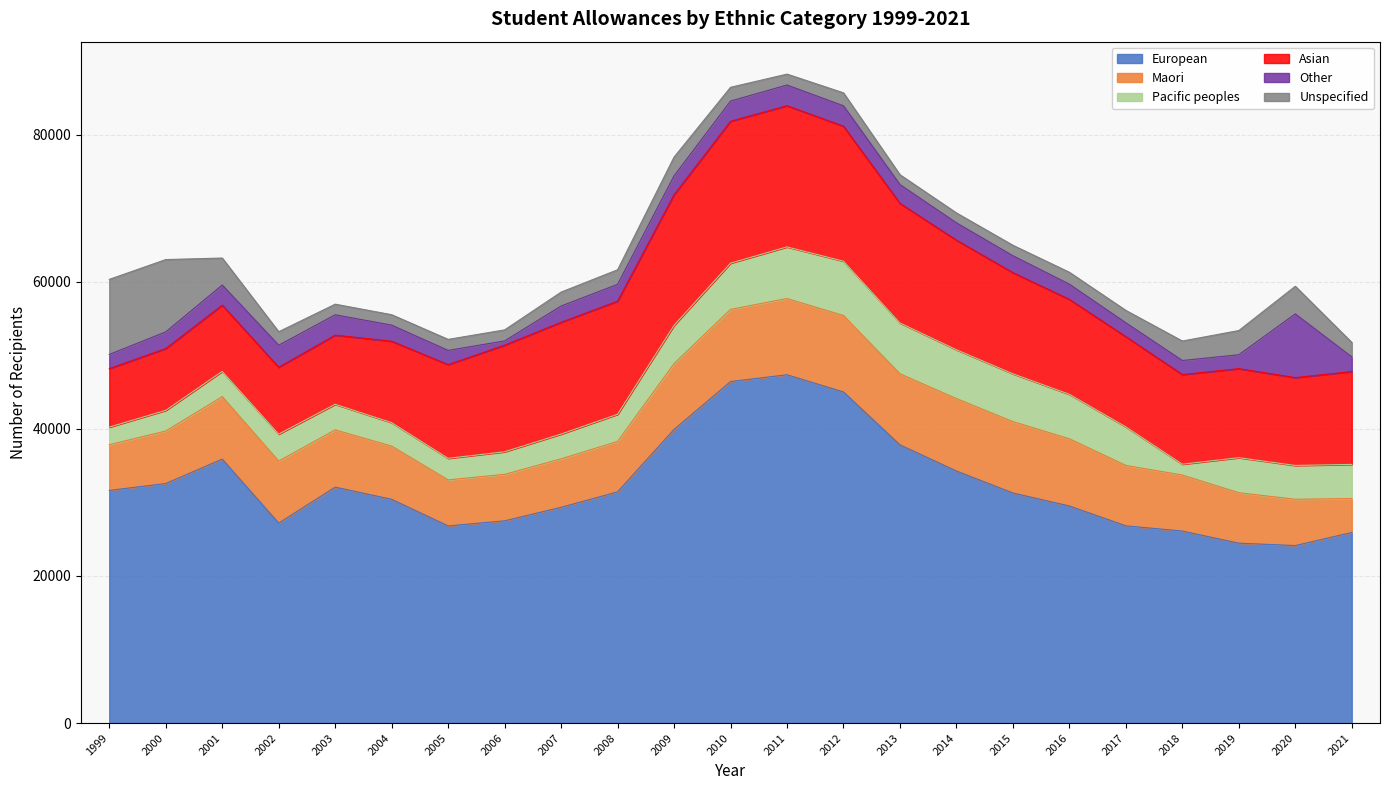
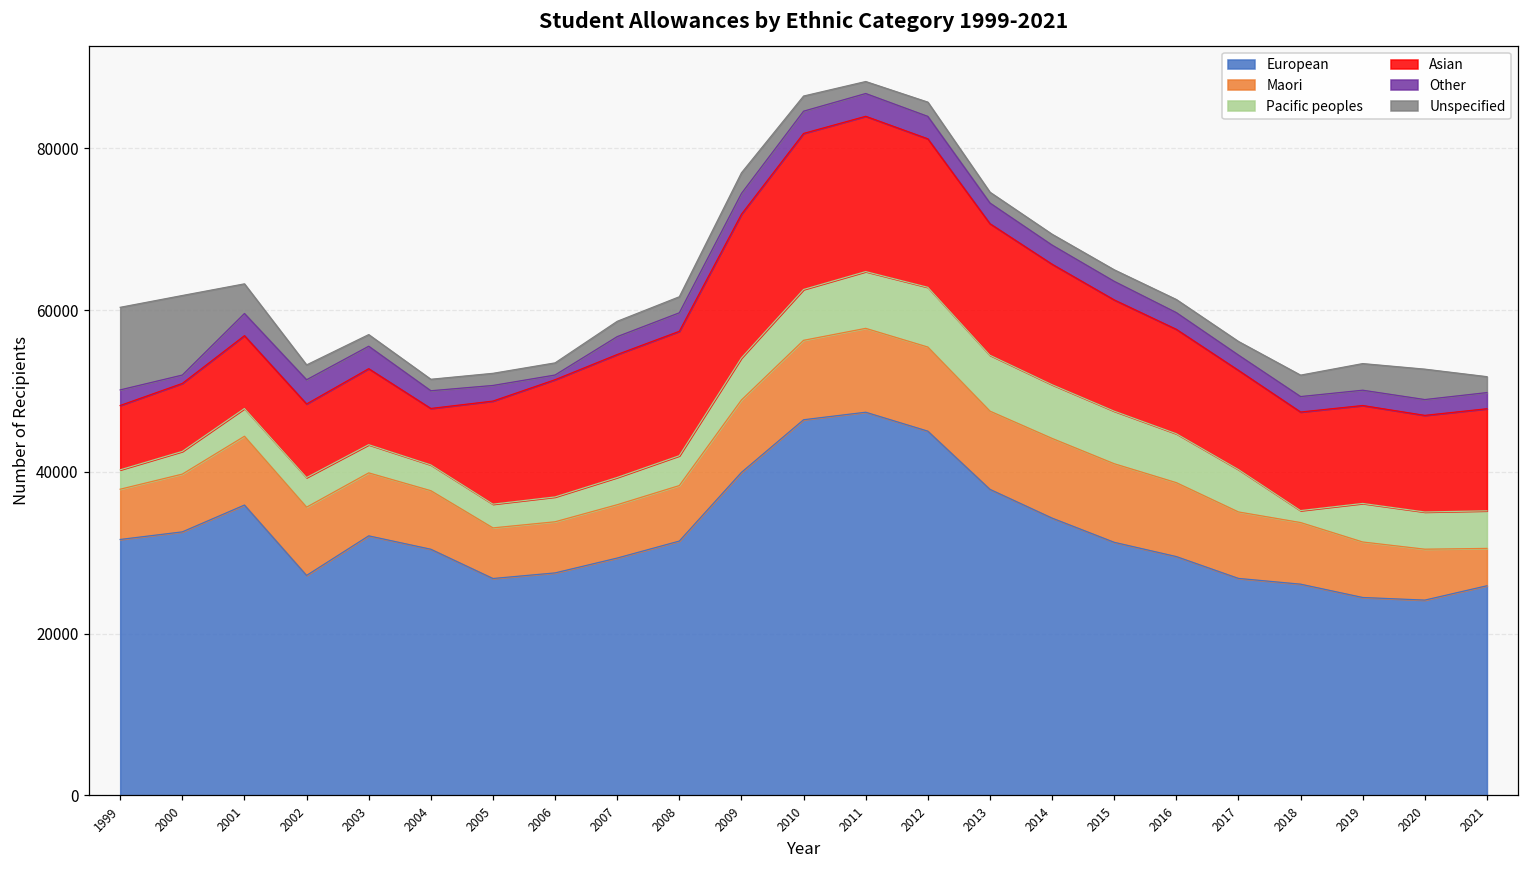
Other, 2000: 2000 -> 1000
Asian, 2004: 11000 -> 7000
Other, 2020: 9000 -> 2000
